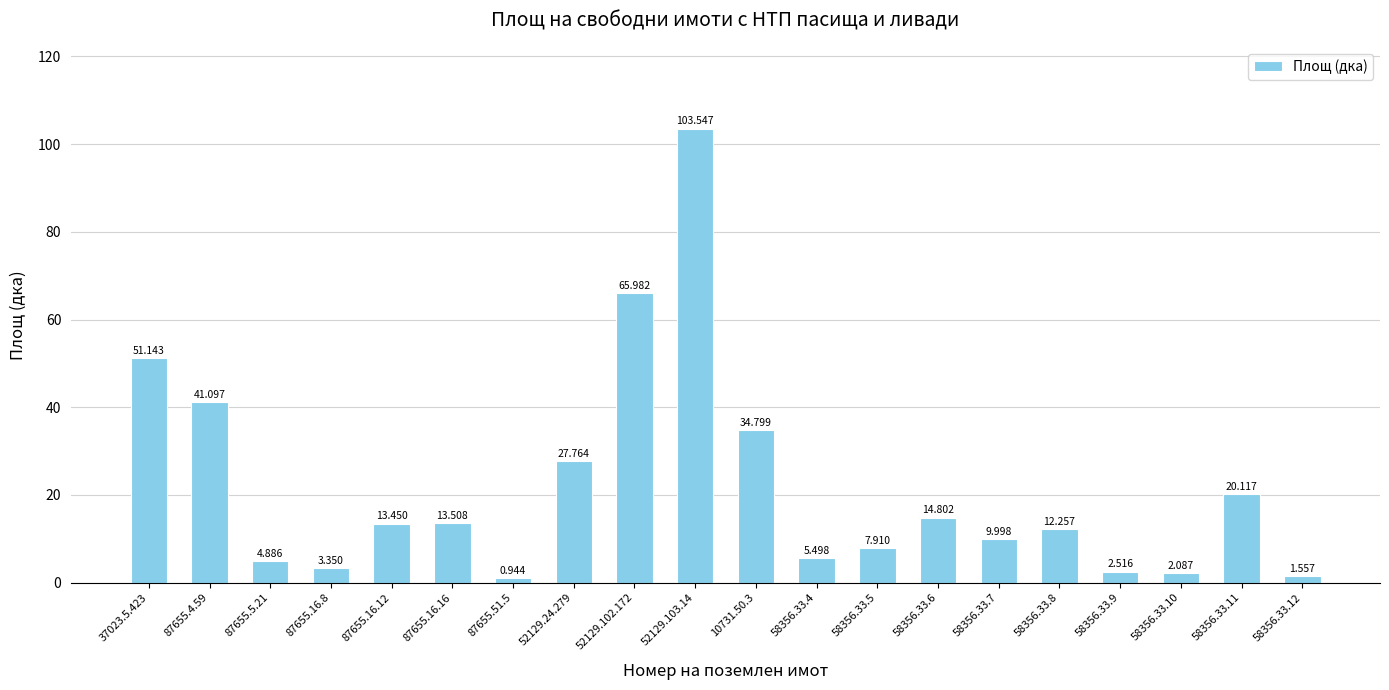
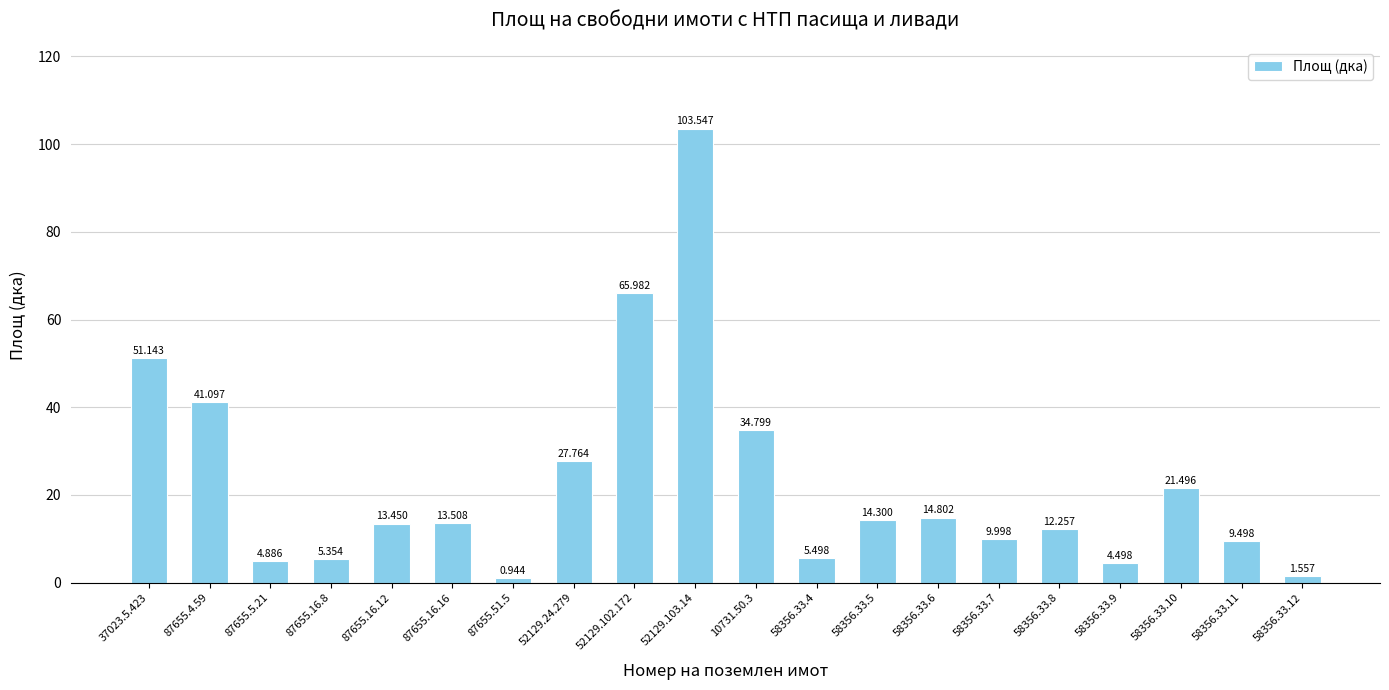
87655.16.8: 3.350 -> 5.354
58356.33.5: 7.910 -> 14.300
58356.33.9: 2.516 -> 4.498
58356.33.10: 2.087 -> 21.496
58356.33.11: 20.117 -> 9.498
